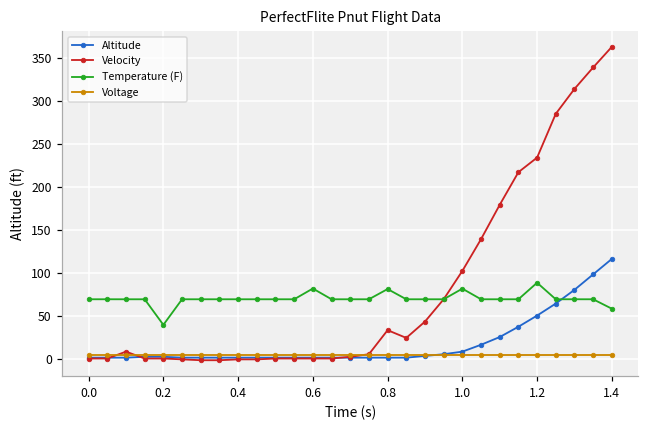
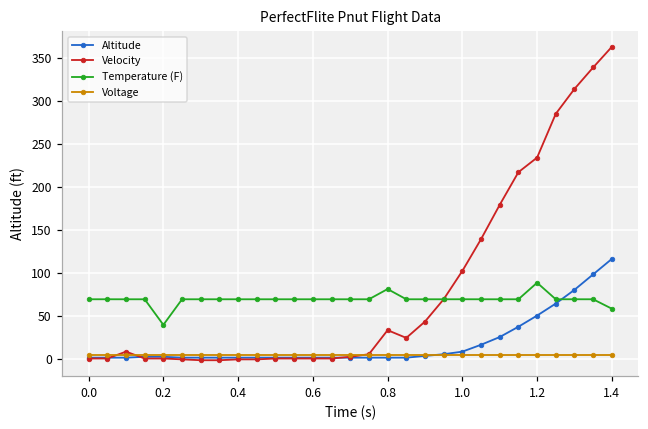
Temperature (F), 0.6: 80 -> 70
Temperature (F), 1.0: 80 -> 70
